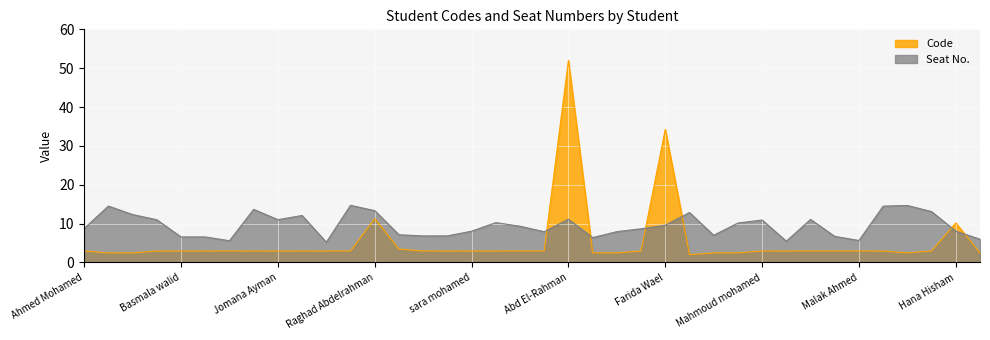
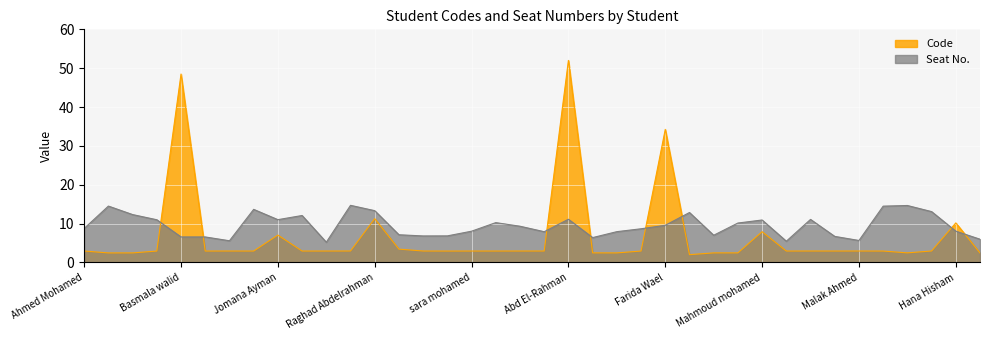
Code, Basmala walid: 3 -> 48
Code, Jomana Ayman: 3 -> 7
Code, Mahmoud mohamed: 3 -> 8
